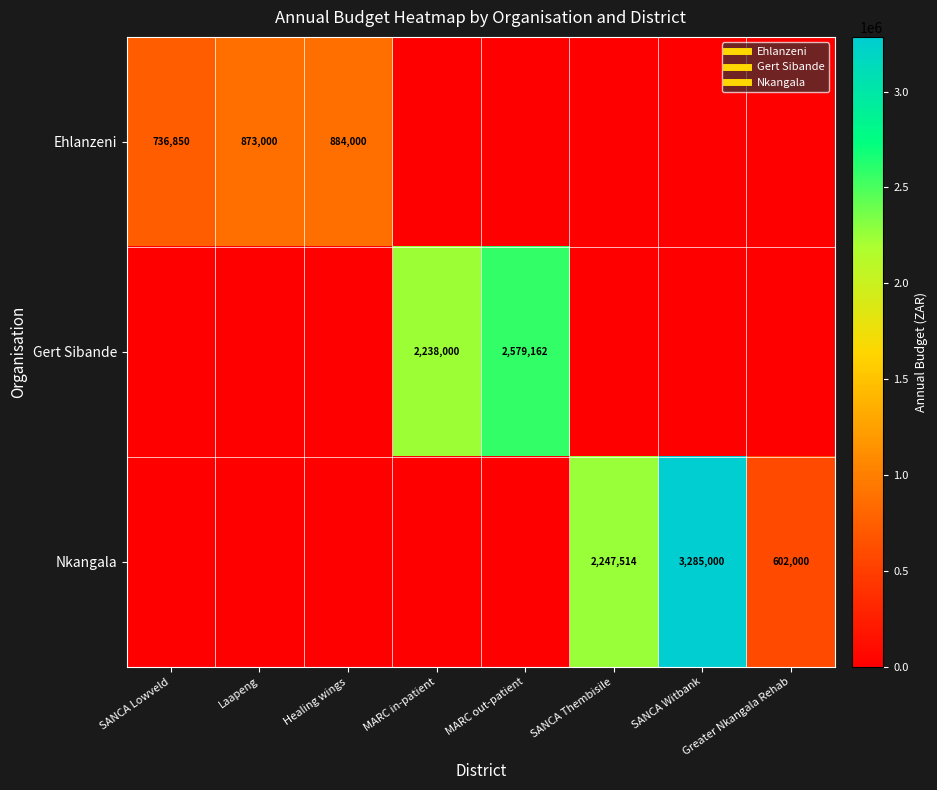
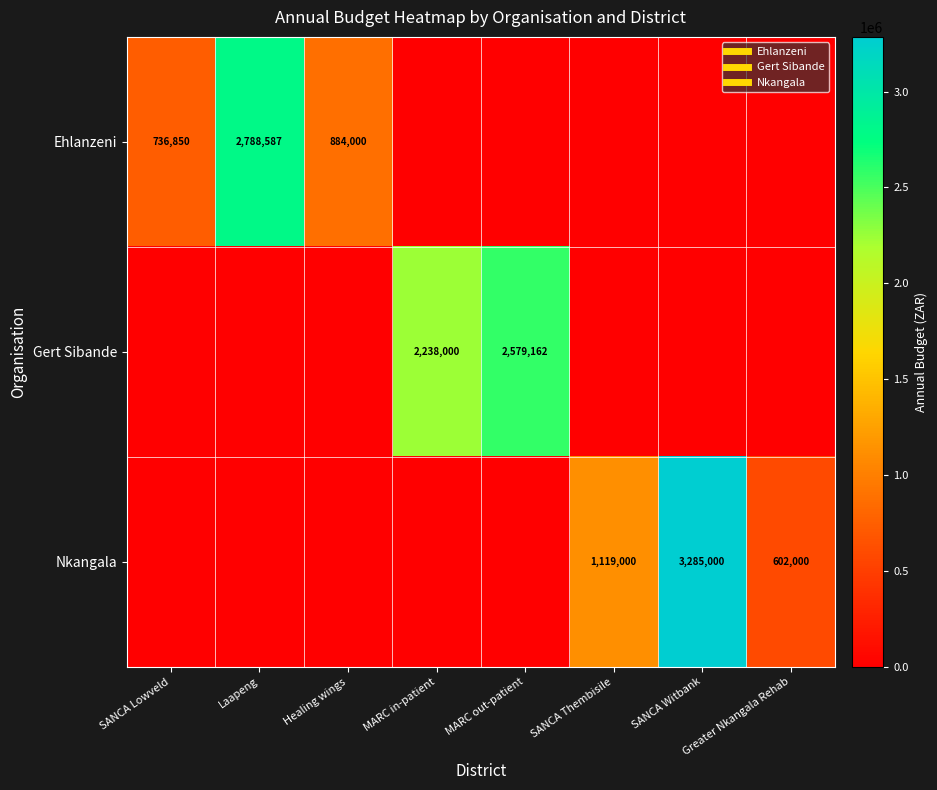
Ehlanzeni, Laapeng: 873,000 -> 2,788,587
Nkangala, SANCA Thembisile: 2,247,514 -> 1,119,000
